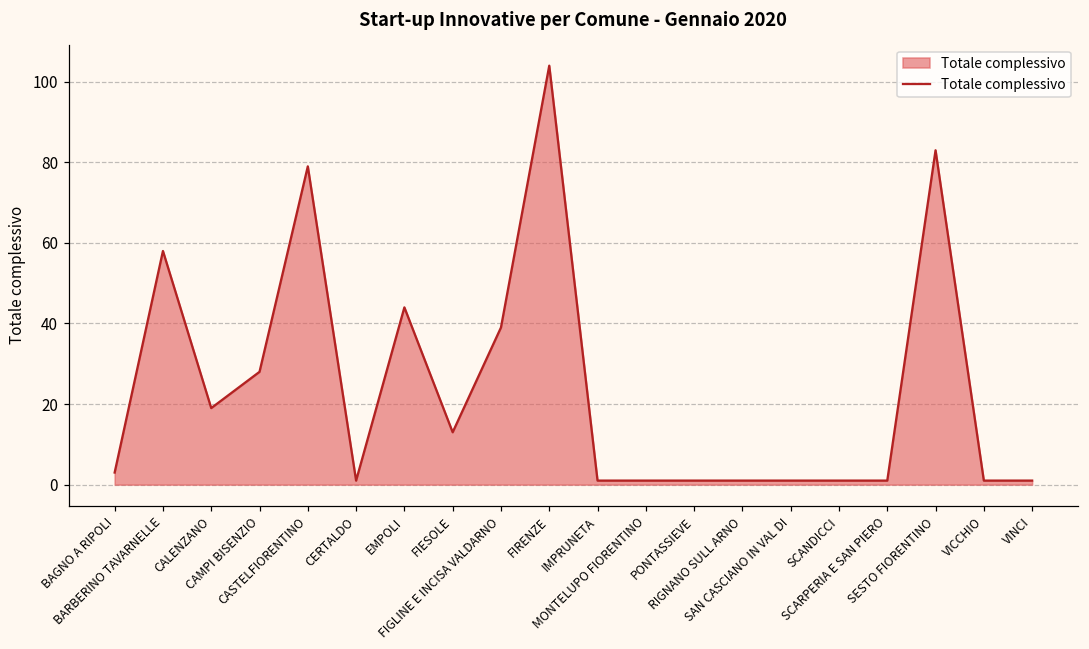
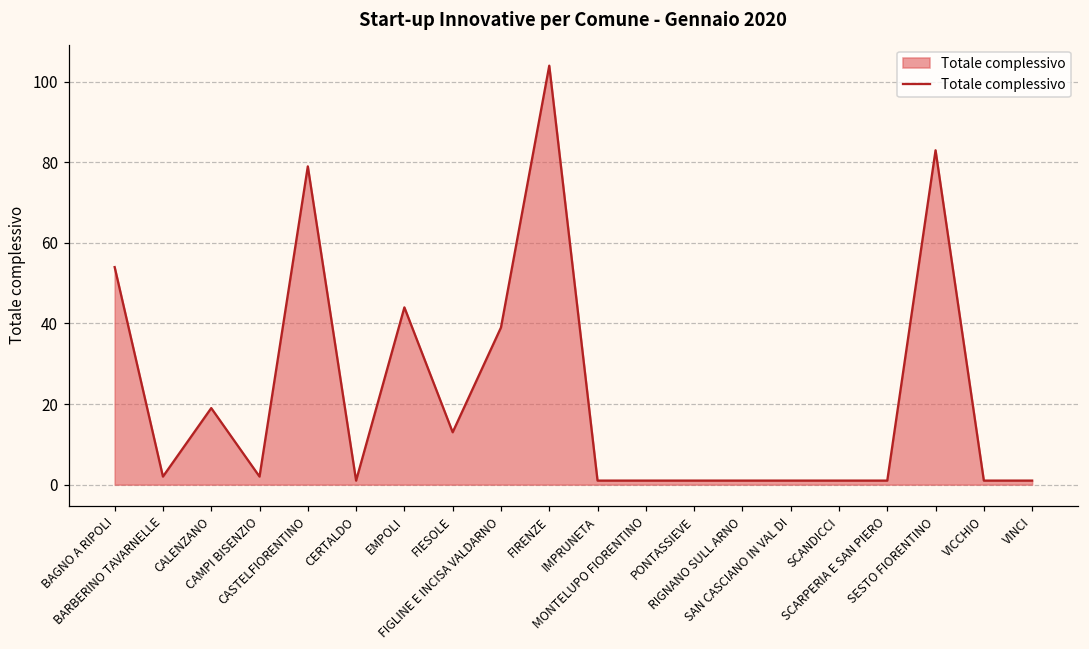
BAGNO A RIPOLI: 3 -> 54
BARBERINO TAVARNELLE: 58 -> 2
CAMPI BISENZIO: 28 -> 2
